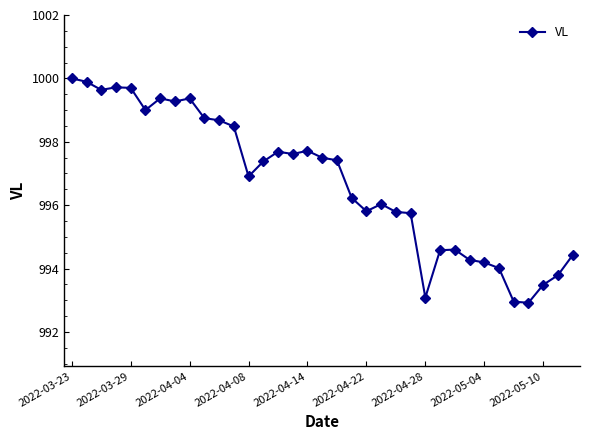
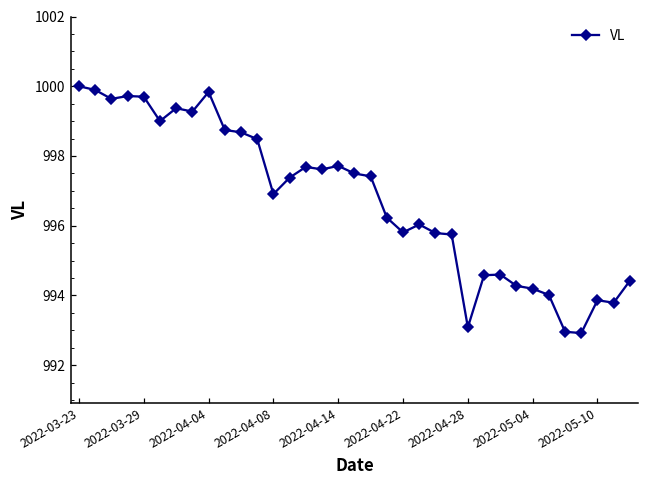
2022-04-04: 999.4 -> 999.8
2022-05-10: 993.5 -> 993.9
